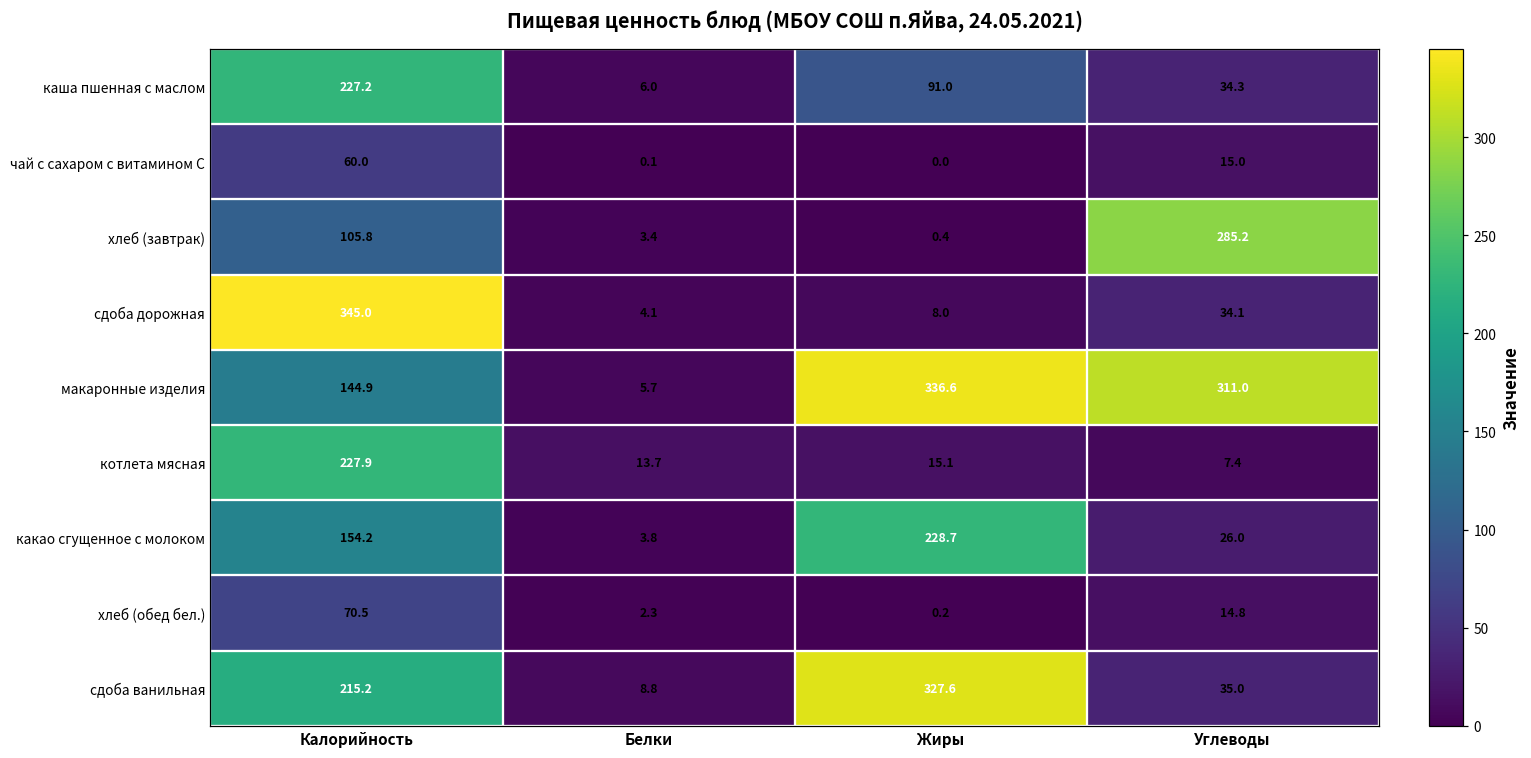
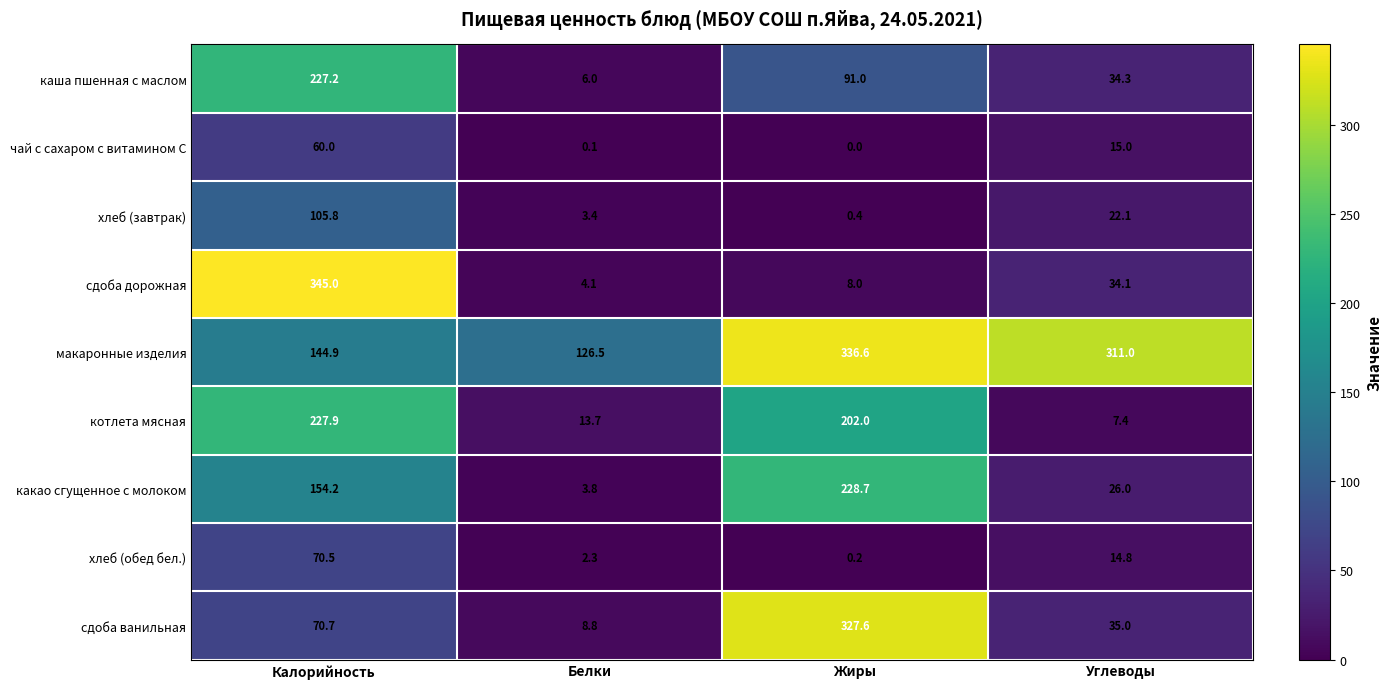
хлеб (завтрак), Углеводы: 285.2 -> 22.1
макаронные изделия, Белки: 5.7 -> 126.5
котлета мясная, Жиры: 15.1 -> 202.0
сдоба ванильная, Калорийность: 215.2 -> 70.7
